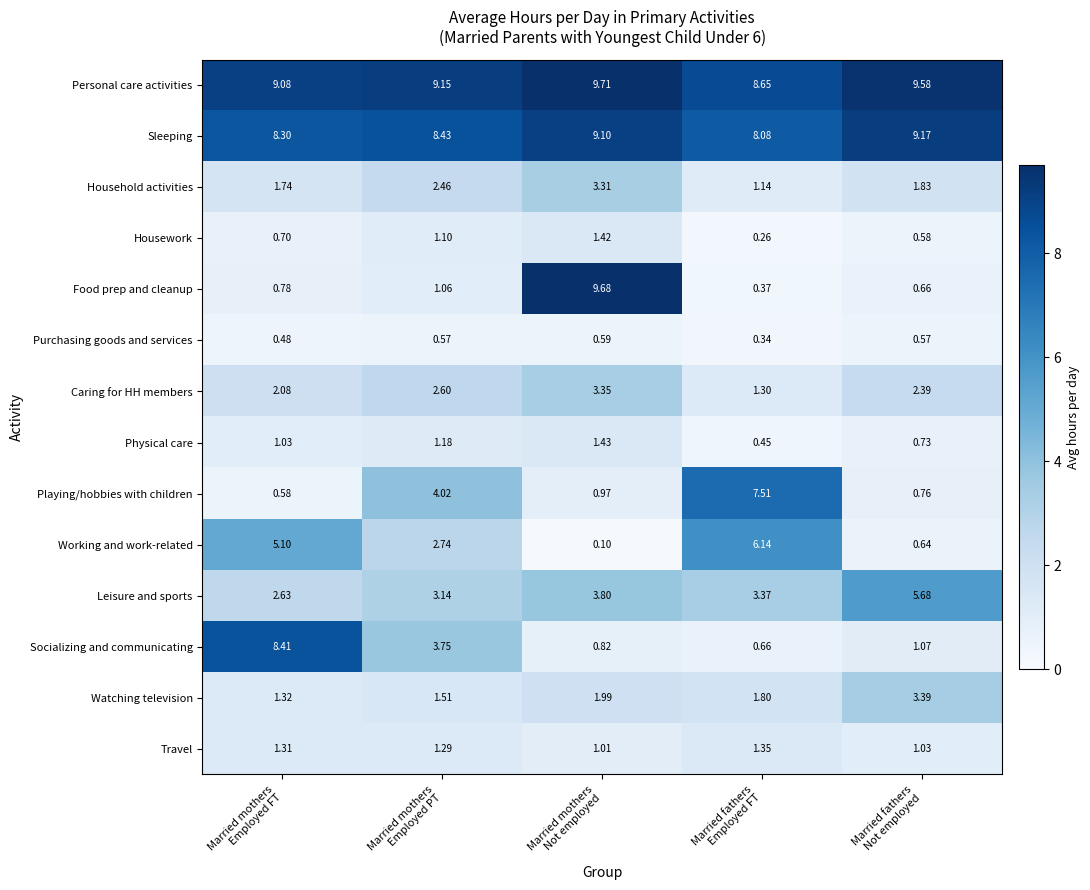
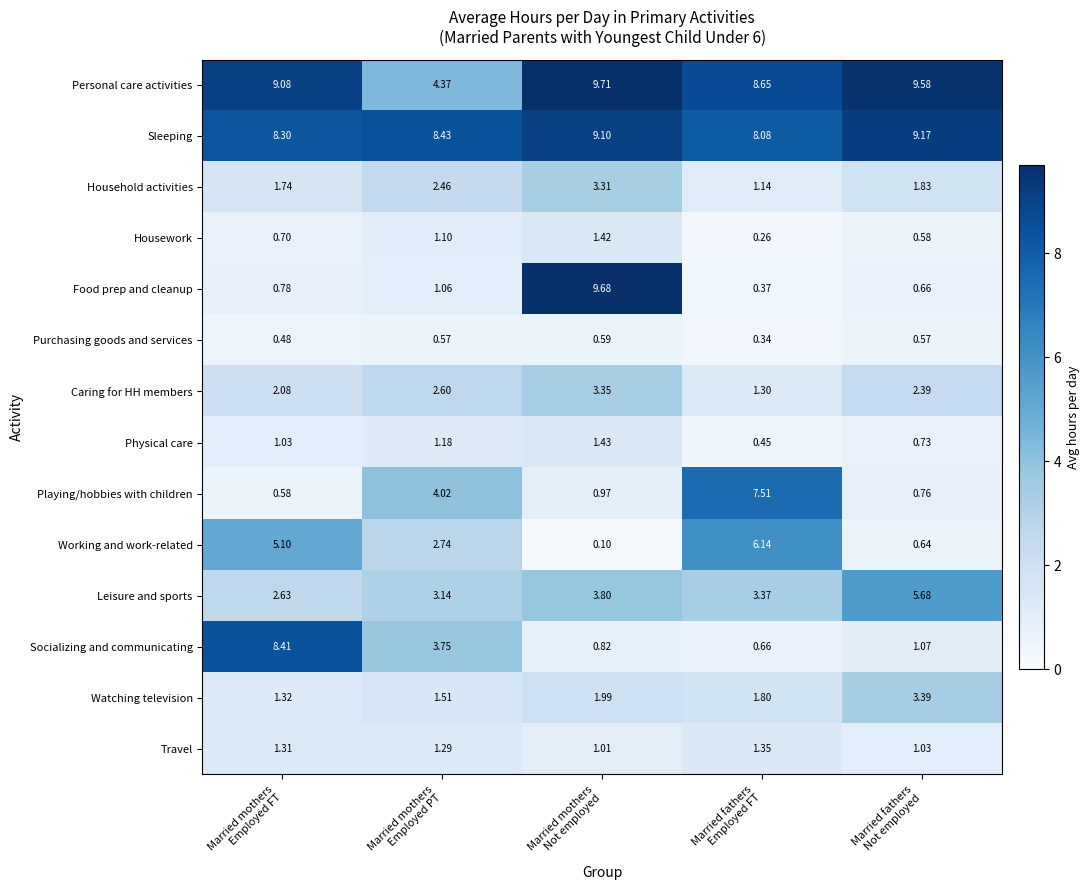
Personal care activities, Married mothers Employed PT: 9.15 -> 4.37
